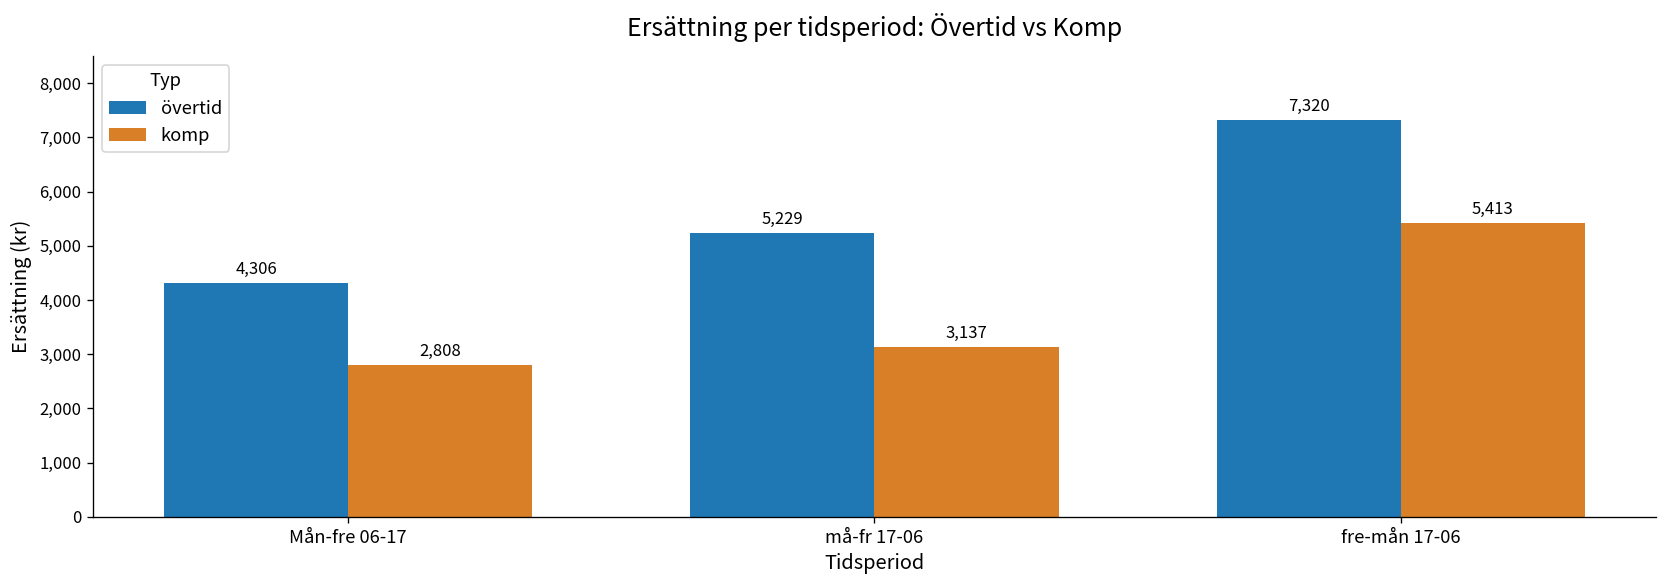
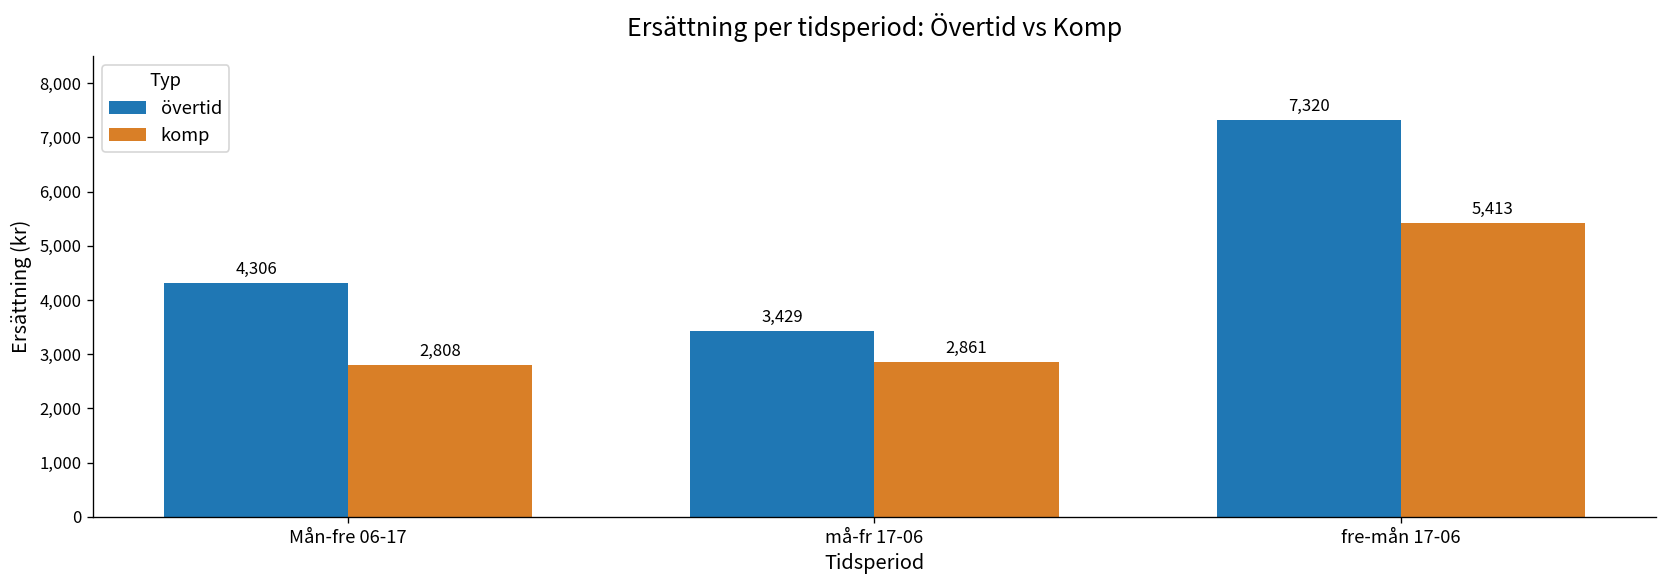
övertid, må-fr 17-06: 5,229 -> 3,429
komp, må-fr 17-06: 3,137 -> 2,861
